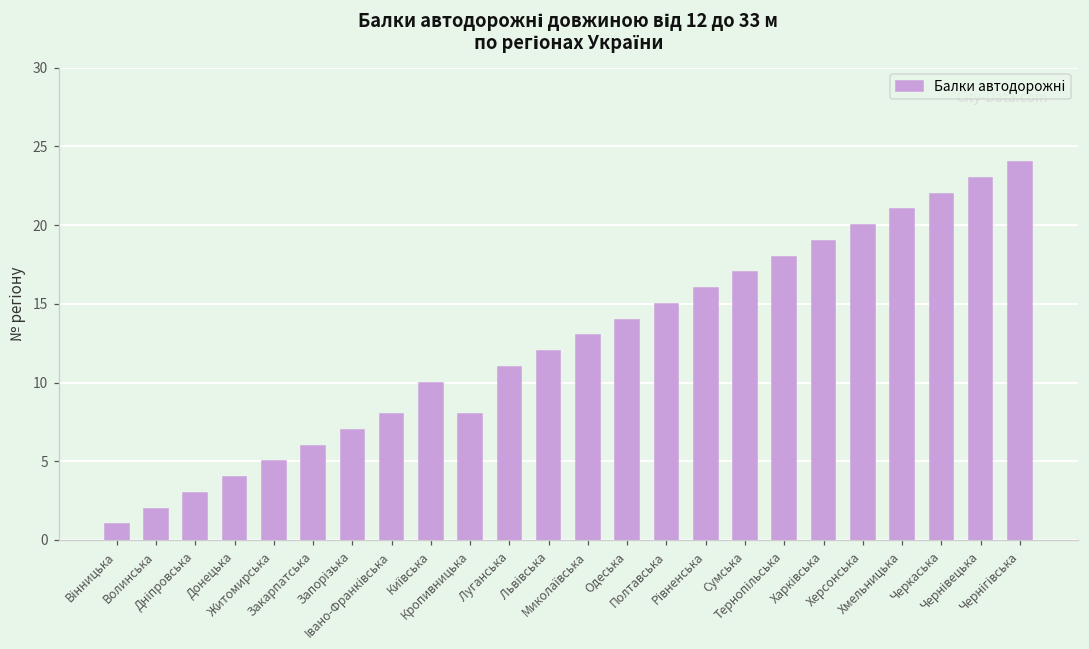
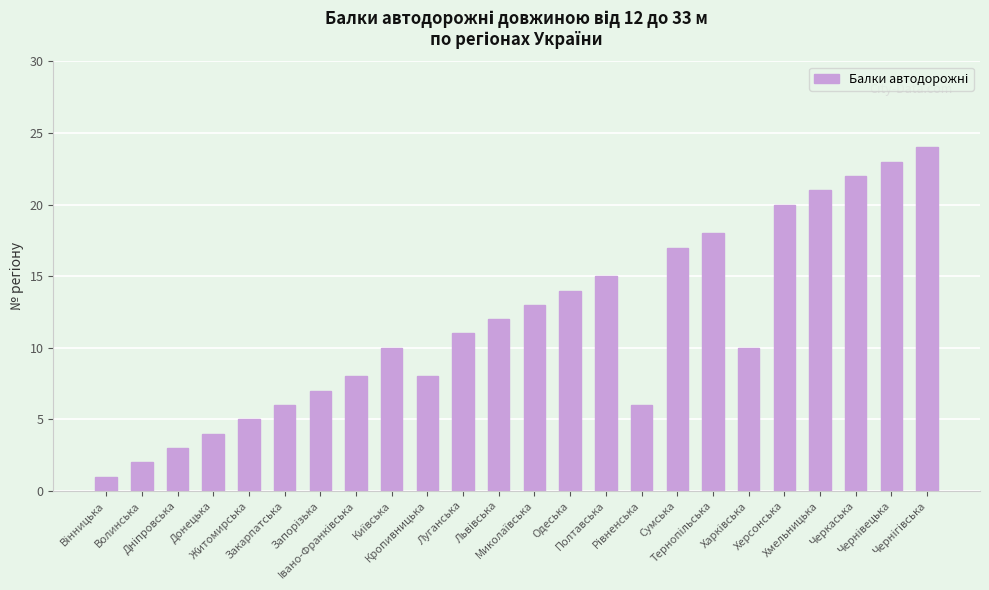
Рівненська: 16 -> 6
Харківська: 19 -> 10
